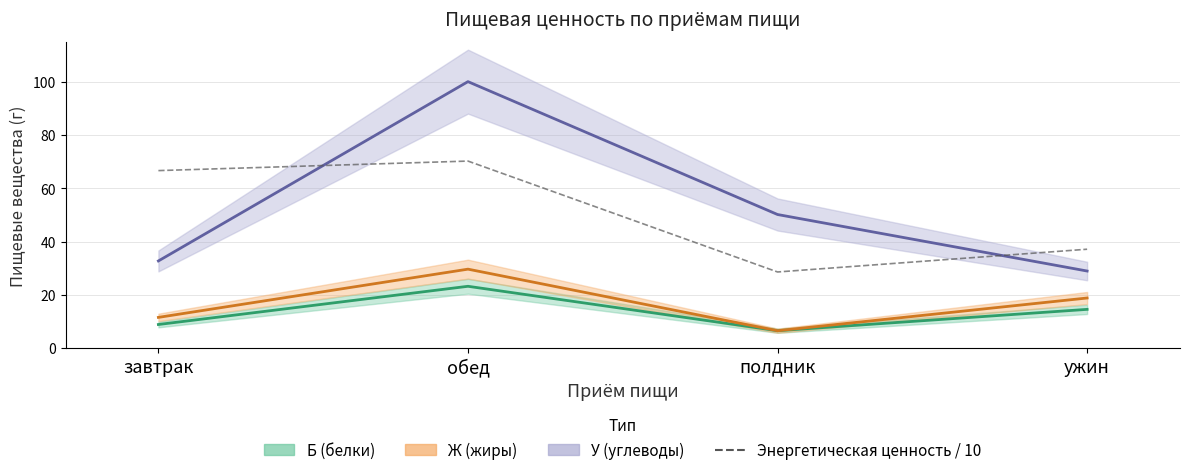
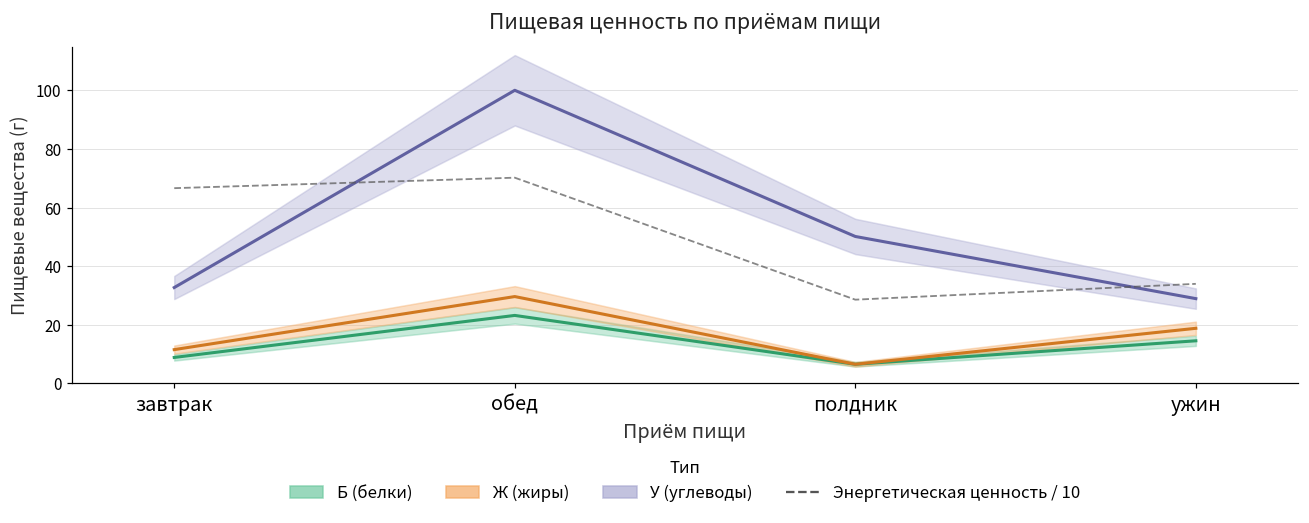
Энергетическая ценность / 10, ужин: 37 -> 34
